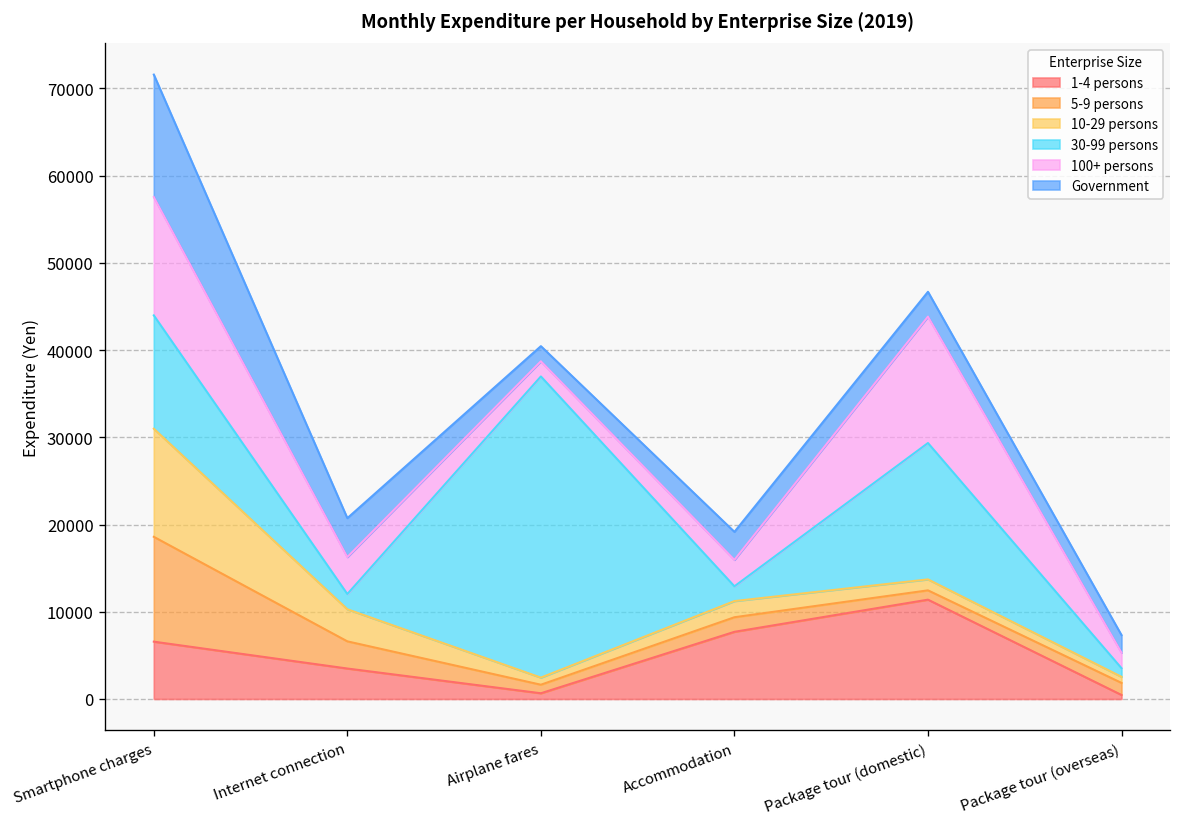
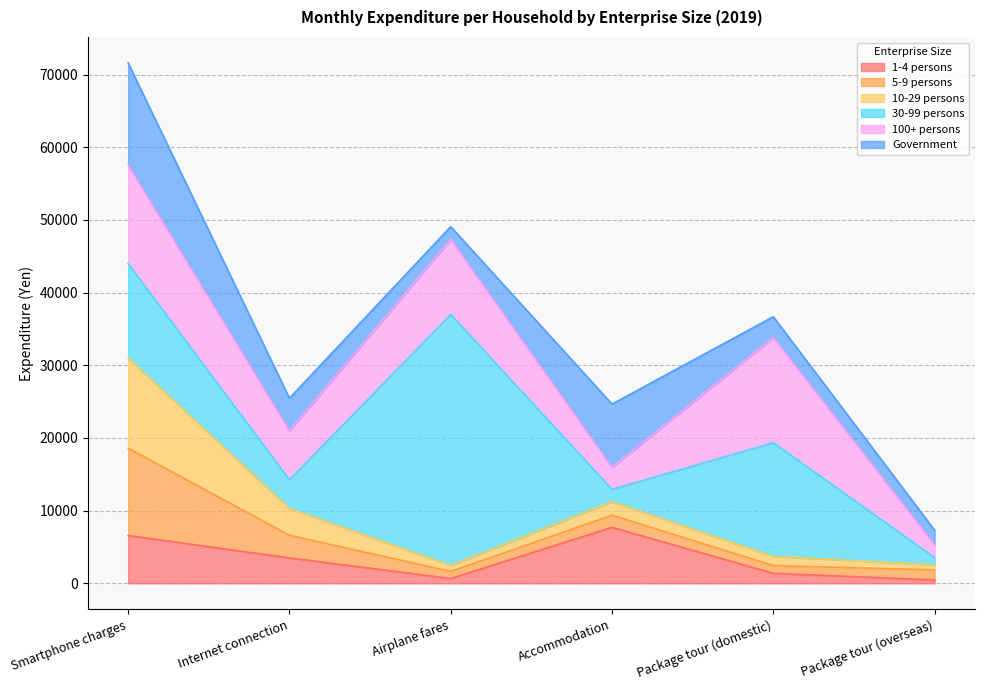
30-99 persons, Internet connection: 2000 -> 4000
100+ persons, Internet connection: 4000 -> 7000
100+ persons, Airplane fares: 2000 -> 10000
Government, Accommodation: 3000 -> 9000
1-4 persons, Package tour (domestic): 11000 -> 1000
